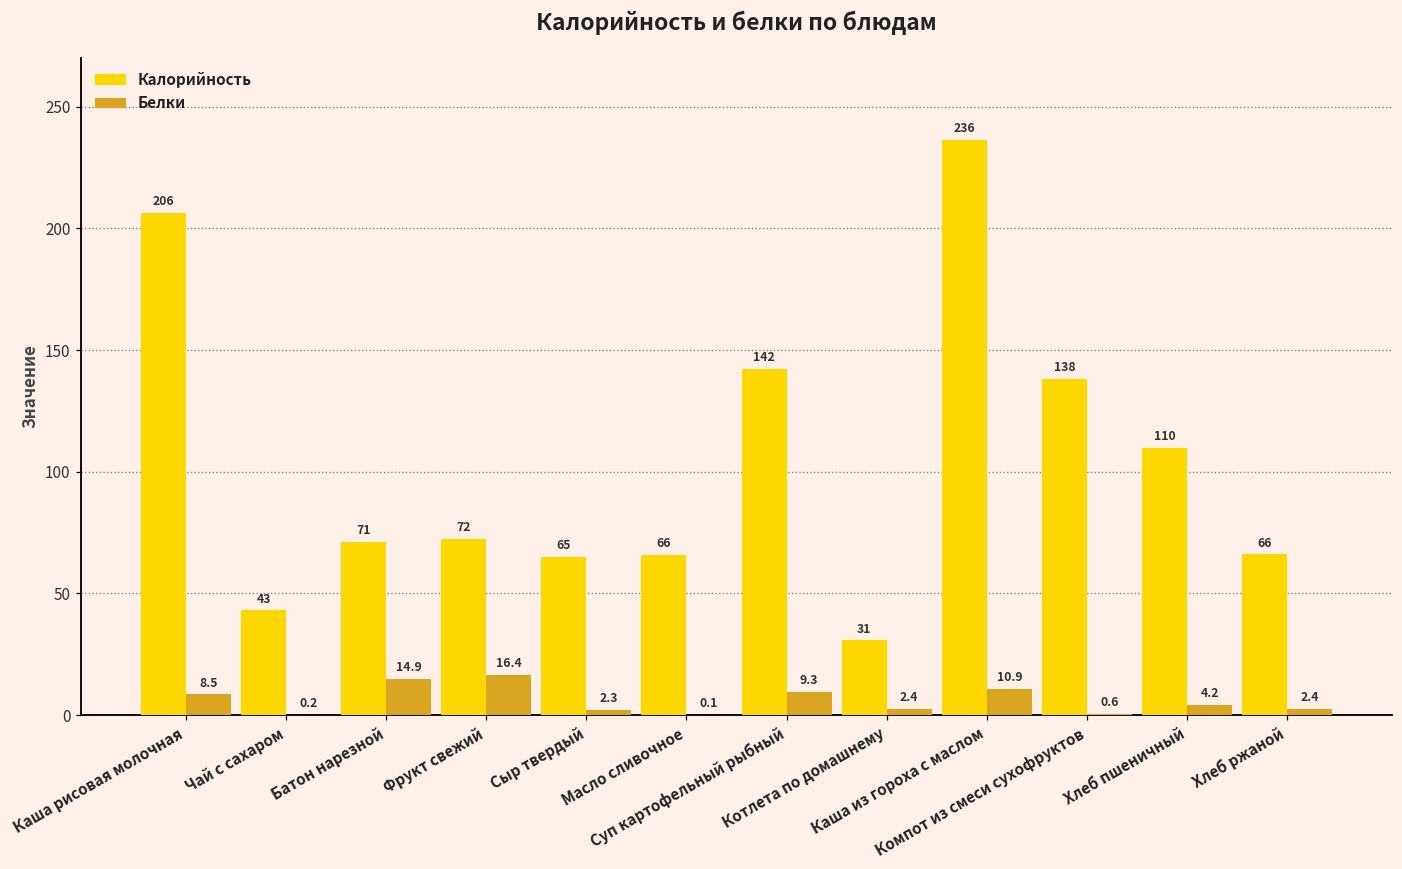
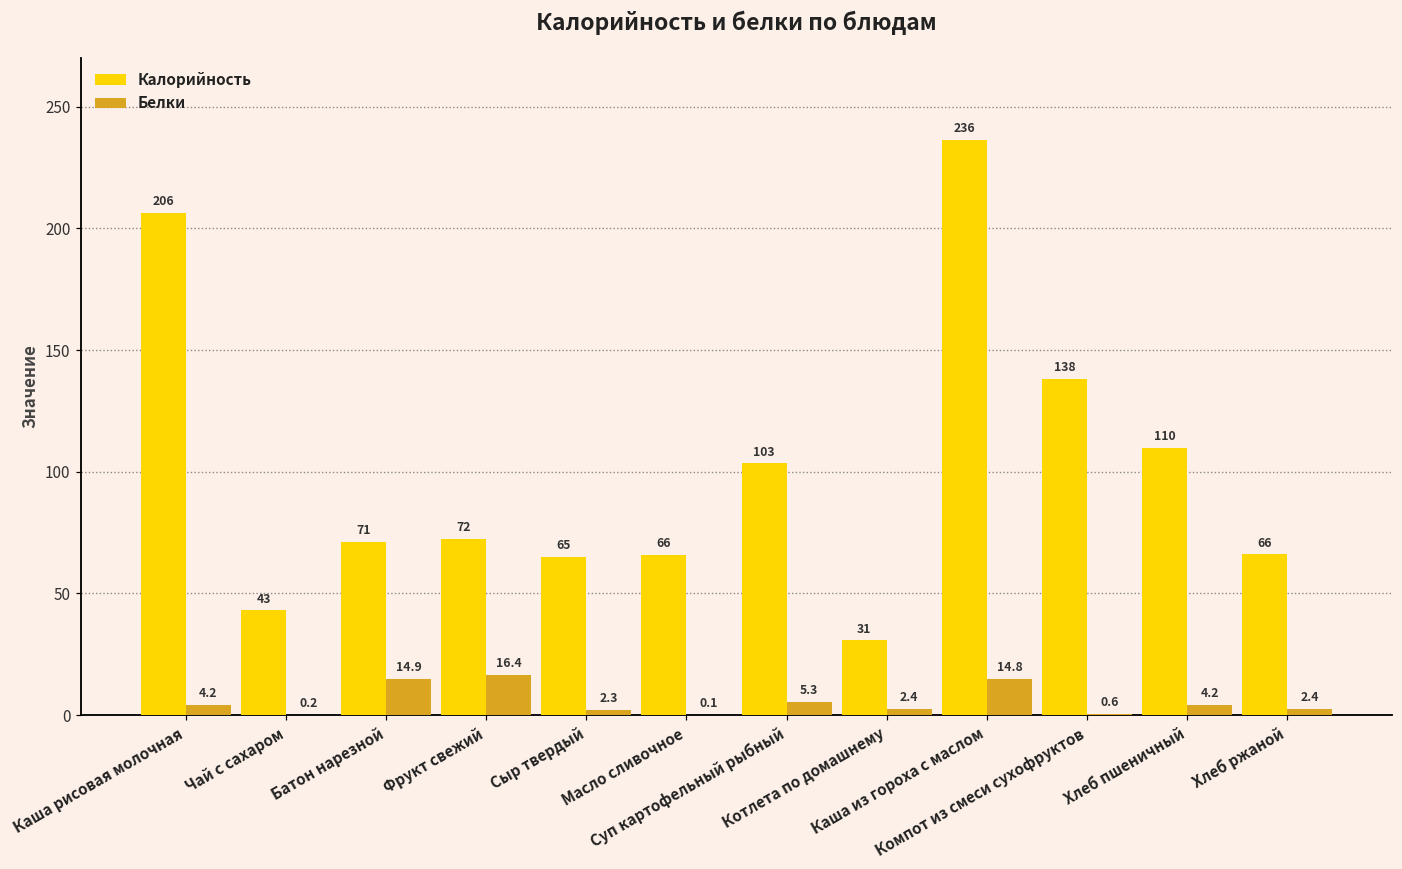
Белки, Каша рисовая молочная: 8.5 -> 4.2
Калорийность, Суп картофельный рыбный: 142 -> 103
Белки, Суп картофельный рыбный: 9.3 -> 5.3
Белки, Каша из гороха с маслом: 10.9 -> 14.8
